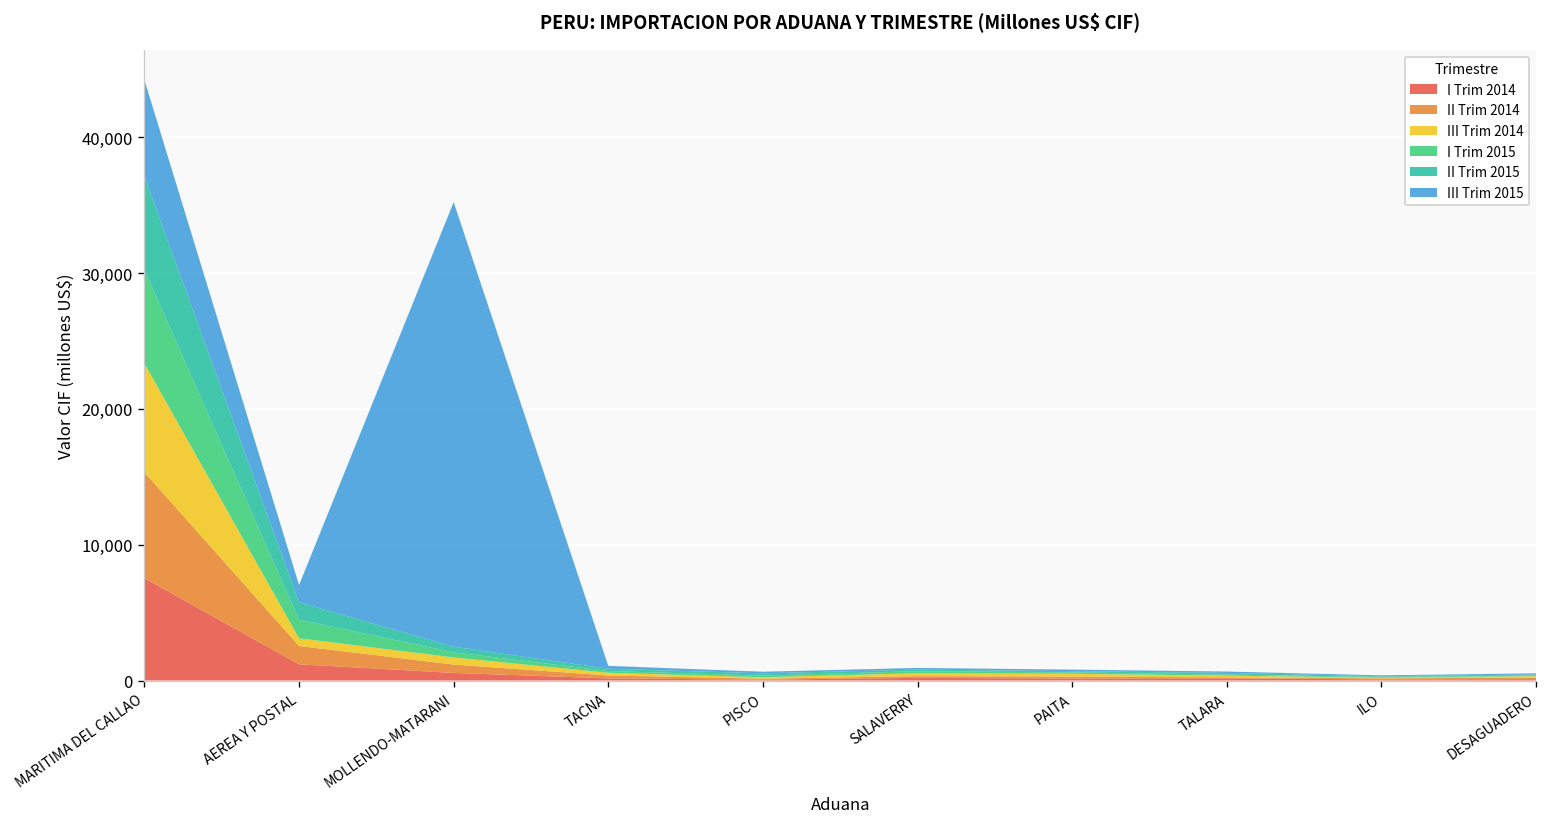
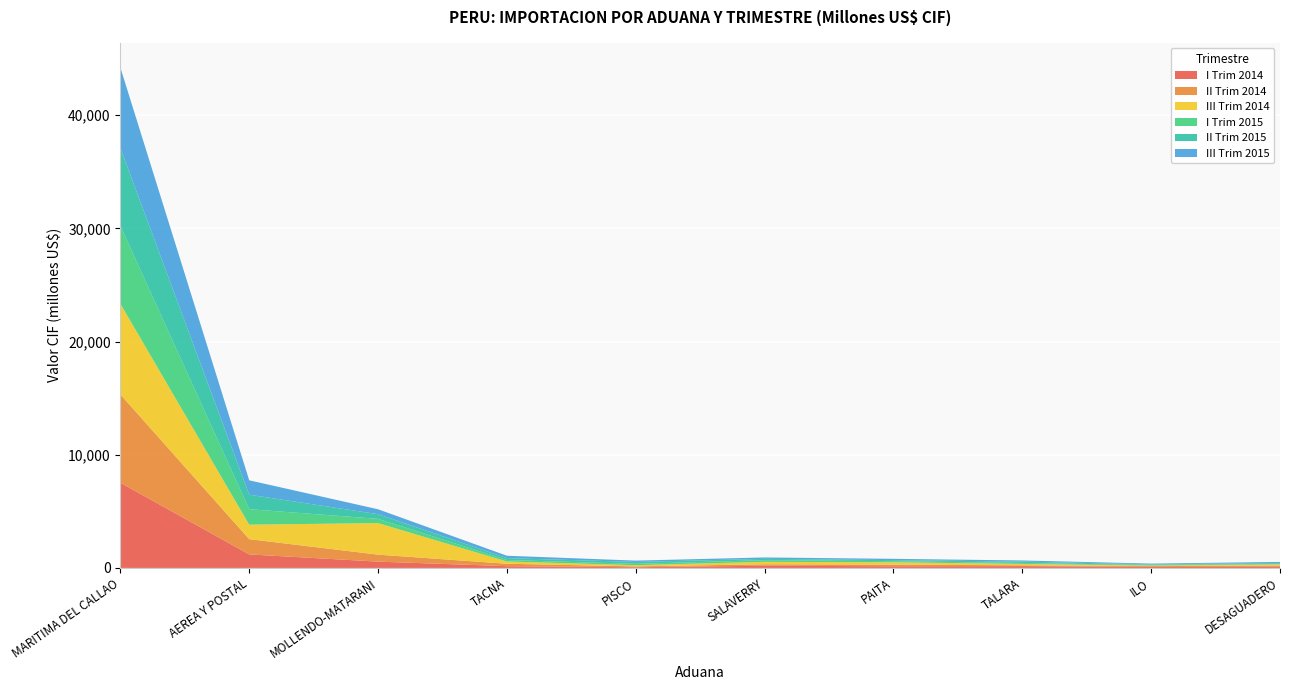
III Trim 2014, AEREA Y POSTAL: 600 -> 1,300
III Trim 2014, MOLLENDO-MATARANI: 500 -> 2,800
III Trim 2015, MOLLENDO-MATARANI: 32,700 -> 400
